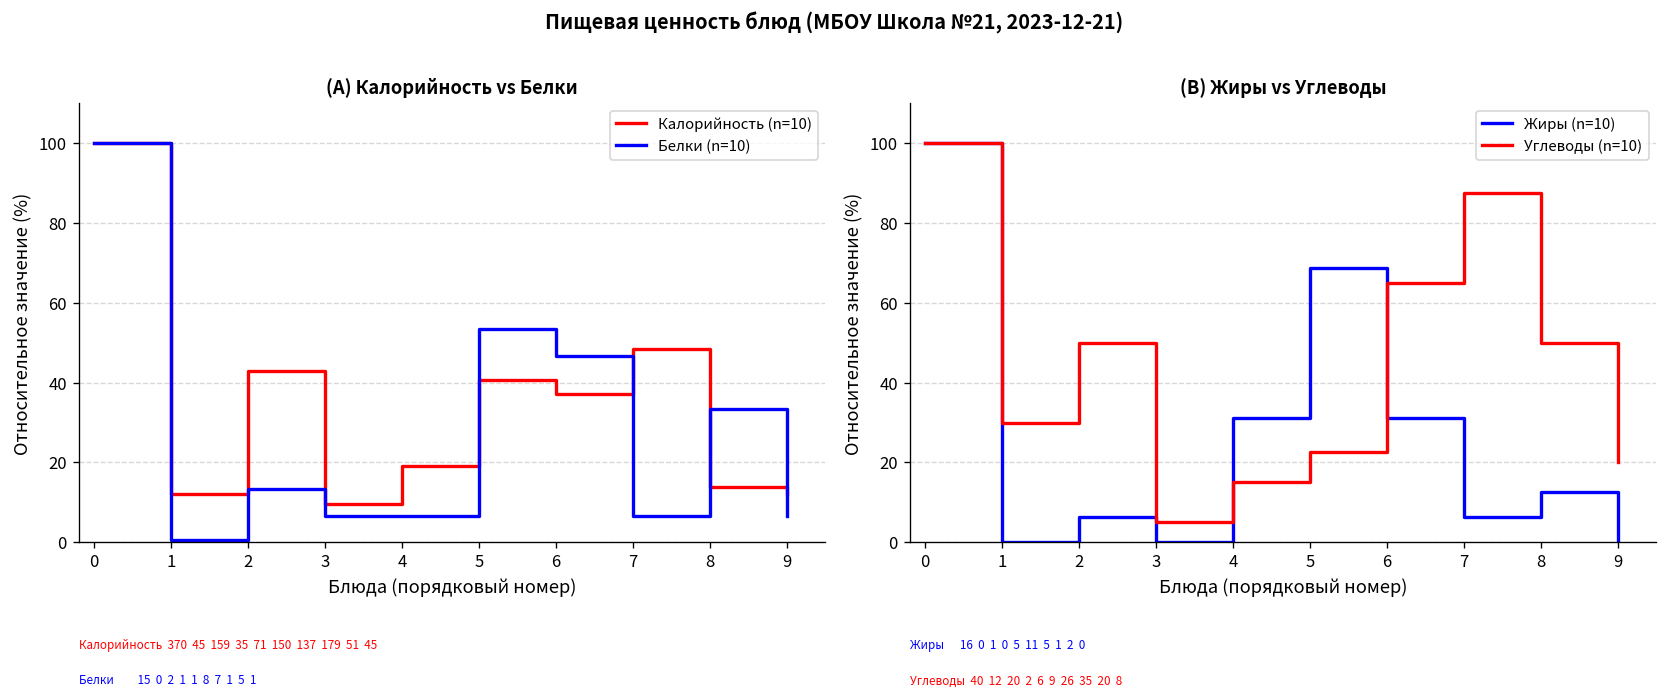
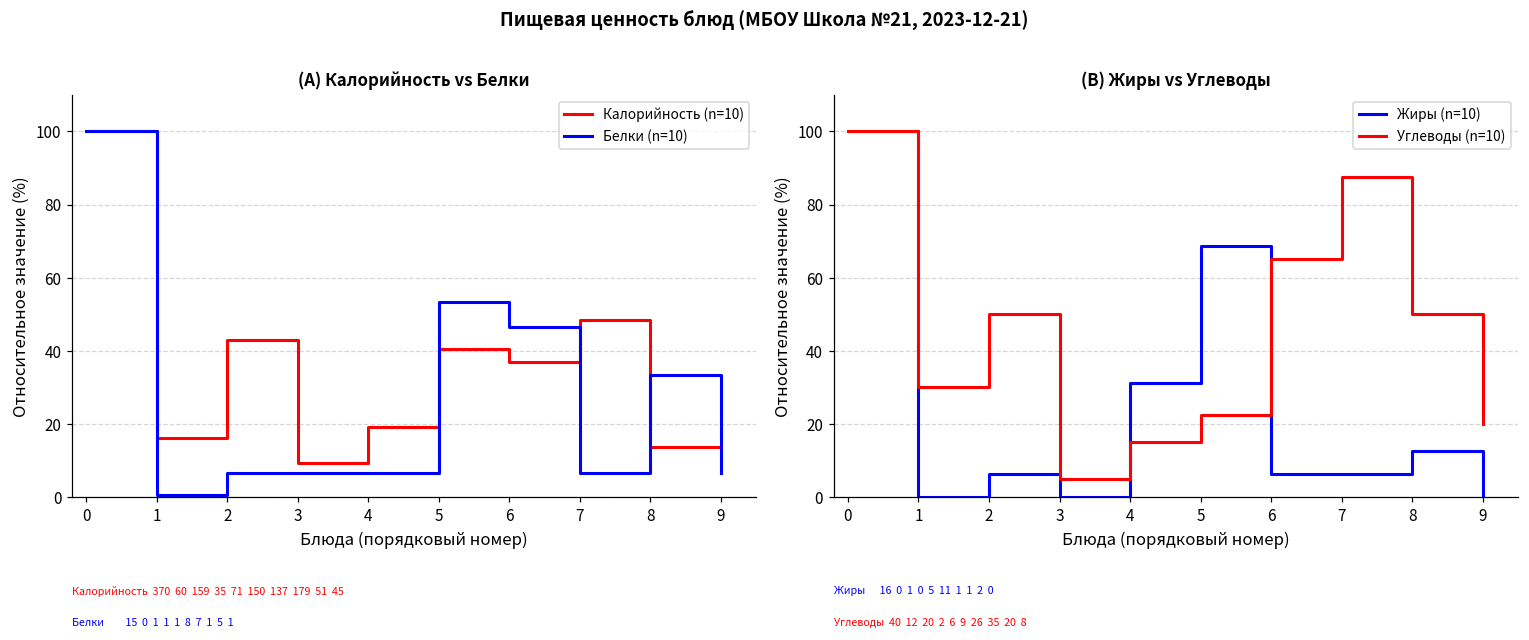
(A) Калорийность vs Белки, Калорийность (n=10), 1: 45 -> 60
(A) Калорийность vs Белки, Белки (n=10), 2: 2 -> 1
(B) Жиры vs Углеводы, Жиры (n=10), 6: 5 -> 1
